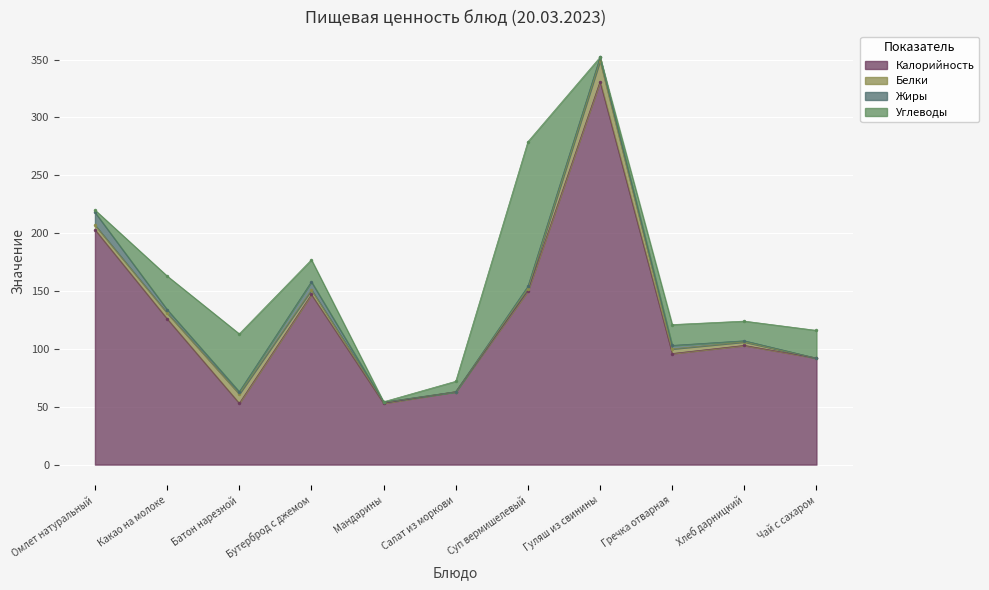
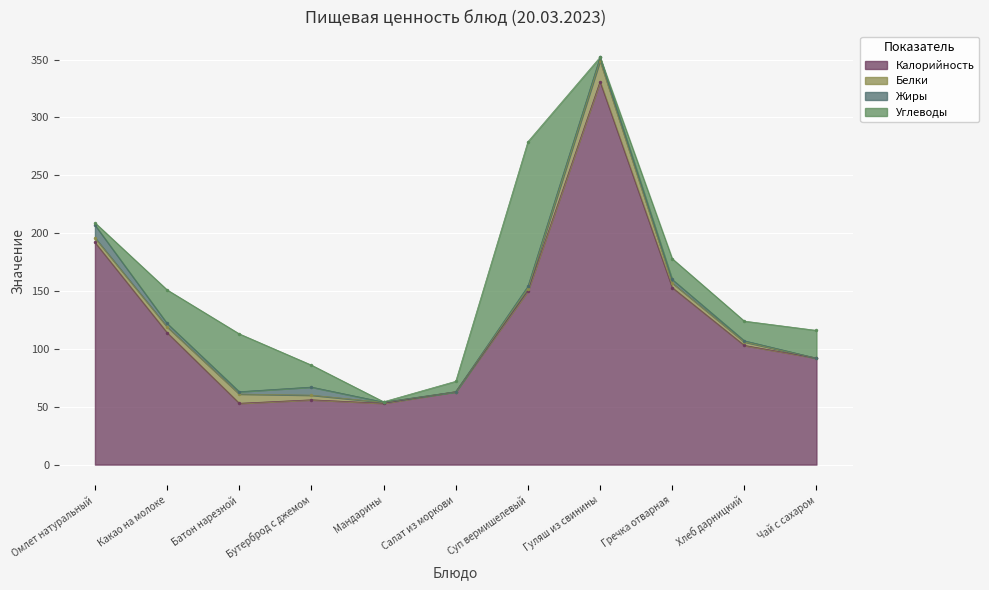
Калорийность, Омлет натуральный: 203 -> 192
Калорийность, Какао на молоке: 126 -> 114
Калорийность, Бутерброд с джемом: 147 -> 56
Калорийность, Гречка отварная: 96 -> 153
